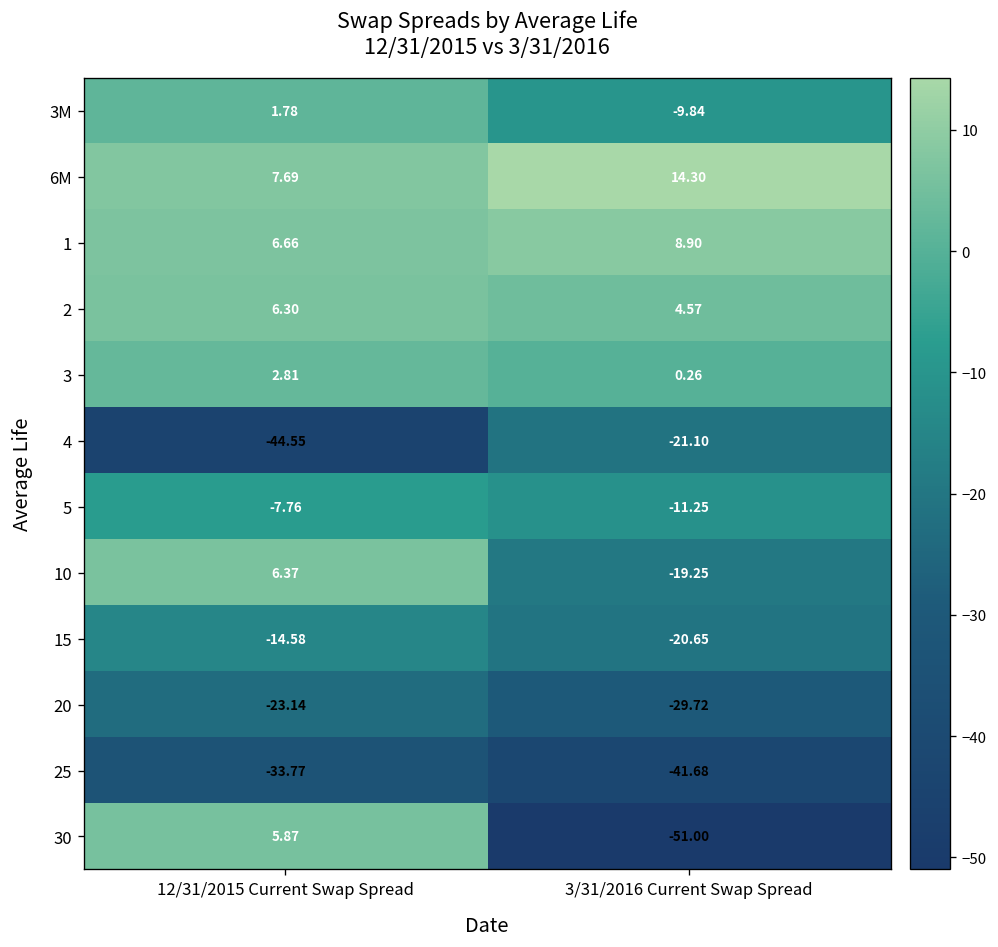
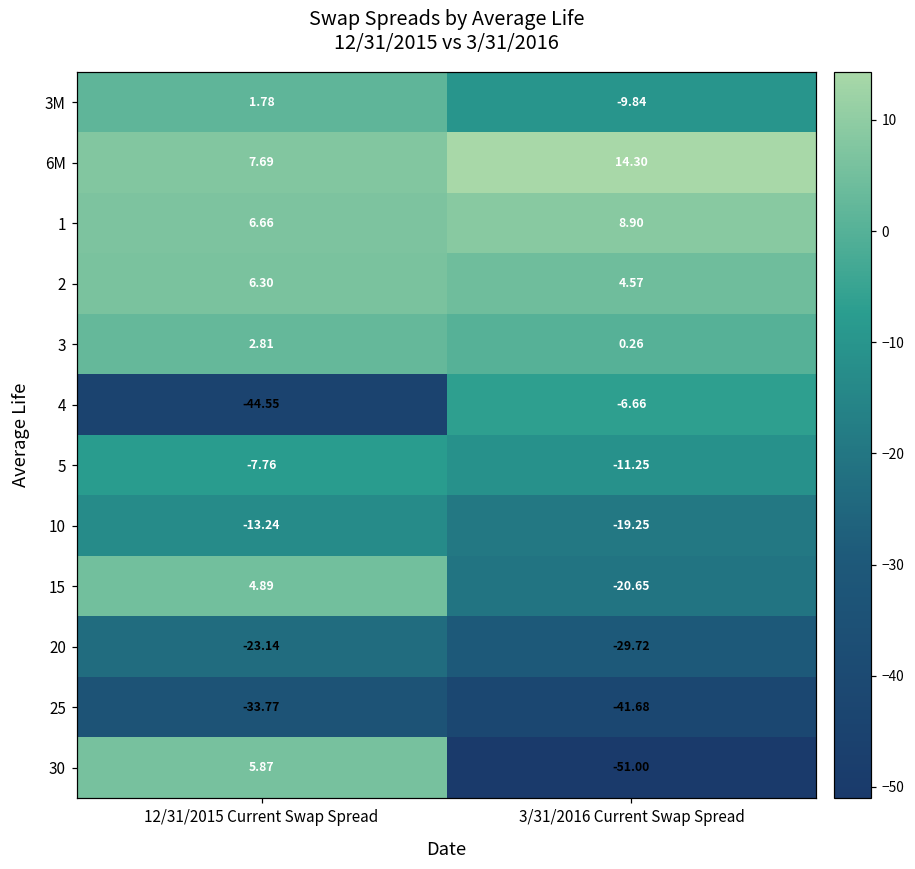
4, 3/31/2016 Current Swap Spread: -21.10 -> -6.66
10, 12/31/2015 Current Swap Spread: 6.37 -> -13.24
15, 12/31/2015 Current Swap Spread: -14.58 -> 4.89
